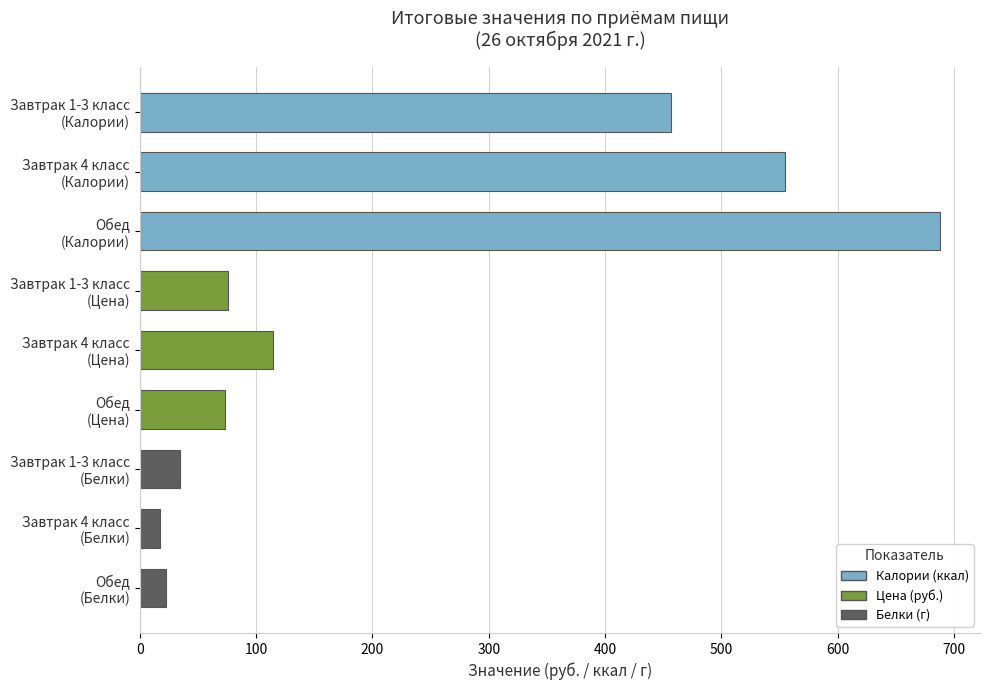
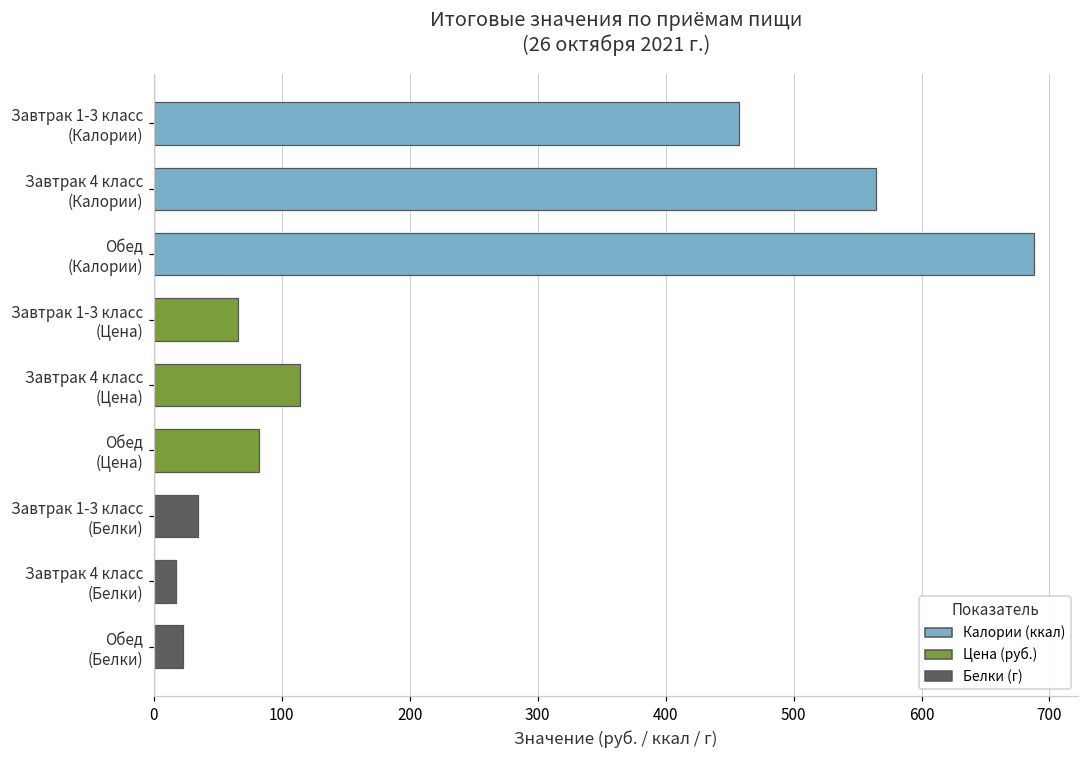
Завтрак 4 класс (Калории): 555 -> 564
Завтрак 1-3 класс (Цена): 76 -> 66
Обед (Цена): 73 -> 82
